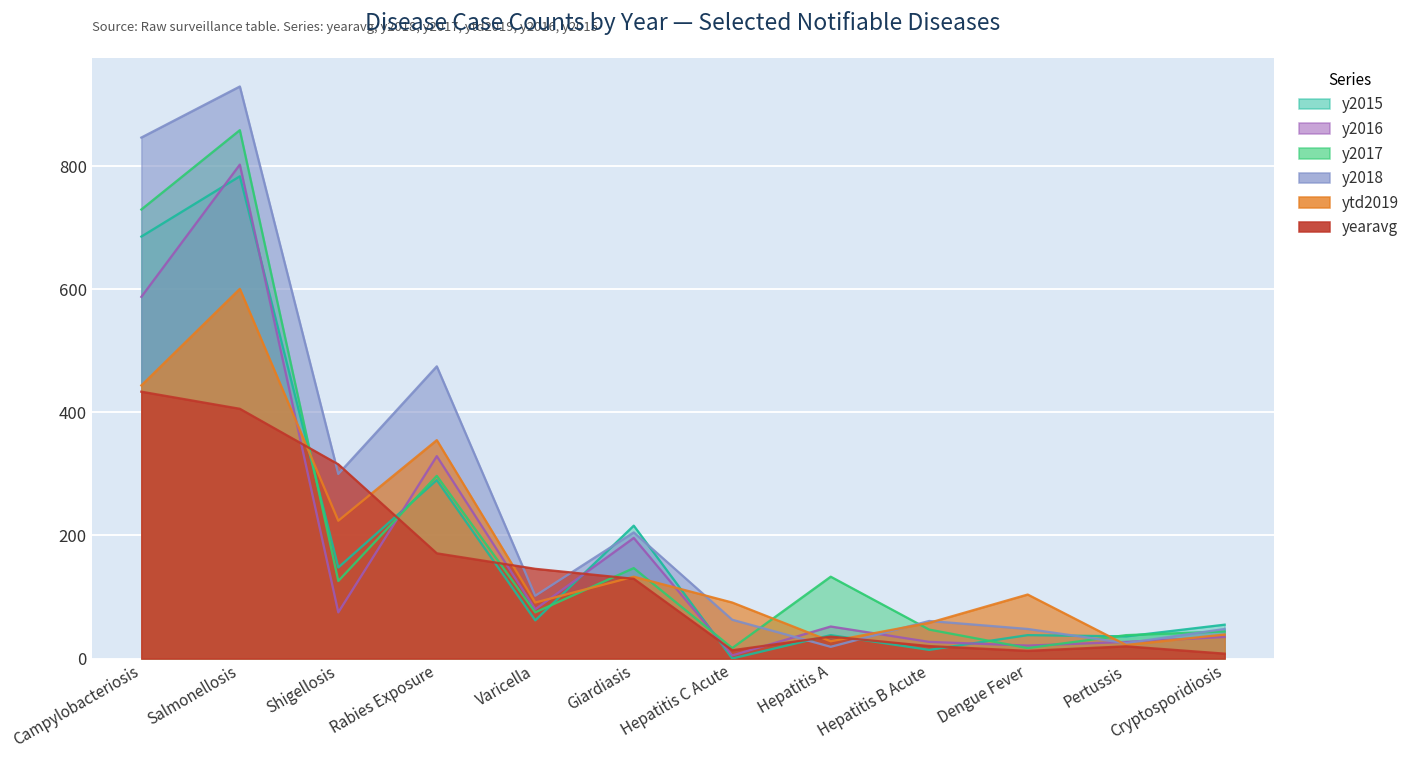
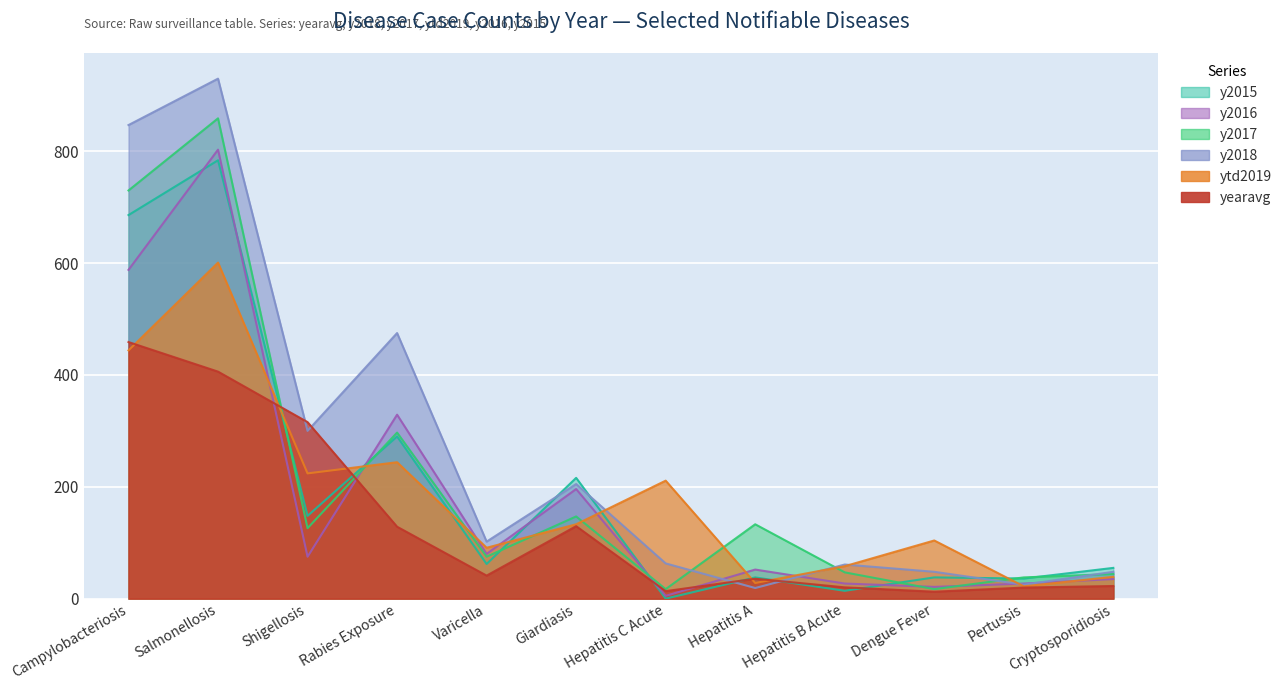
yearavg, Campylobacteriosis: 430 -> 460
ytd2019, Rabies Exposure: 360 -> 240
yearavg, Rabies Exposure: 170 -> 130
yearavg, Varicella: 150 -> 40
ytd2019, Hepatitis C Acute: 90 -> 210
yearavg, Cryptosporidiosis: 10 -> 20
